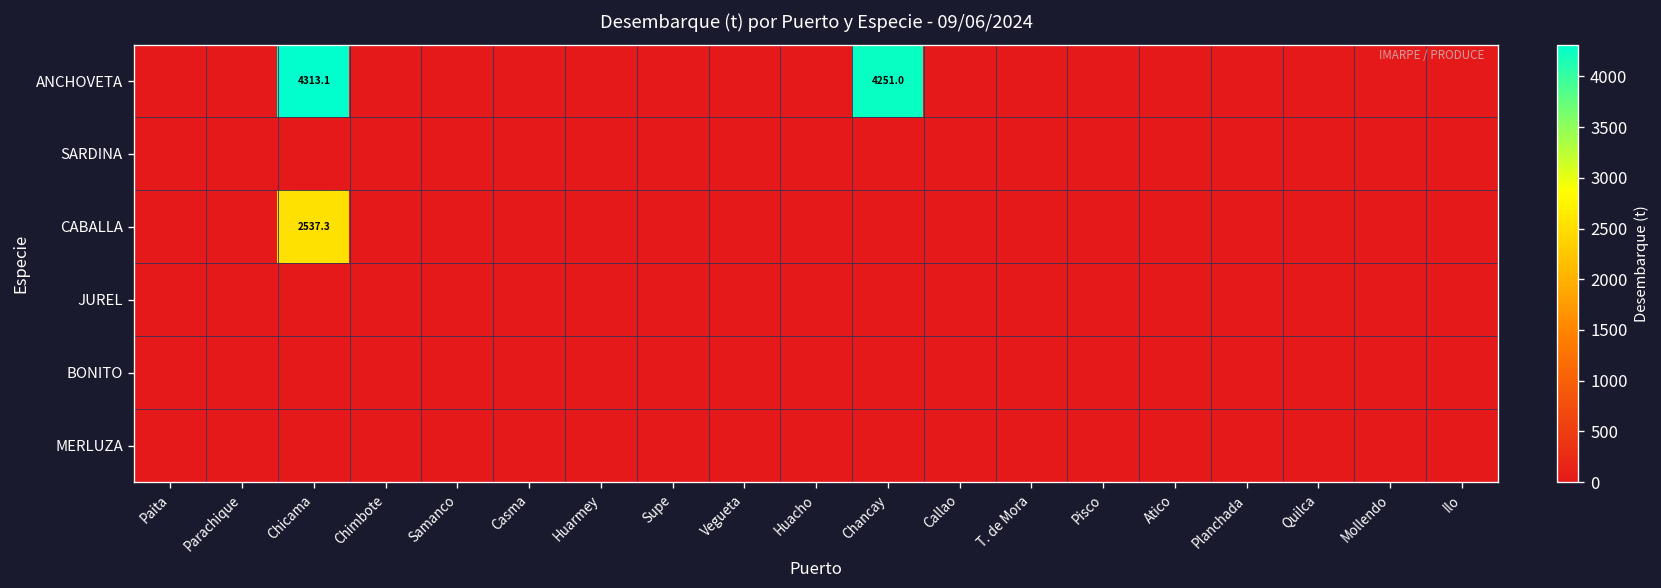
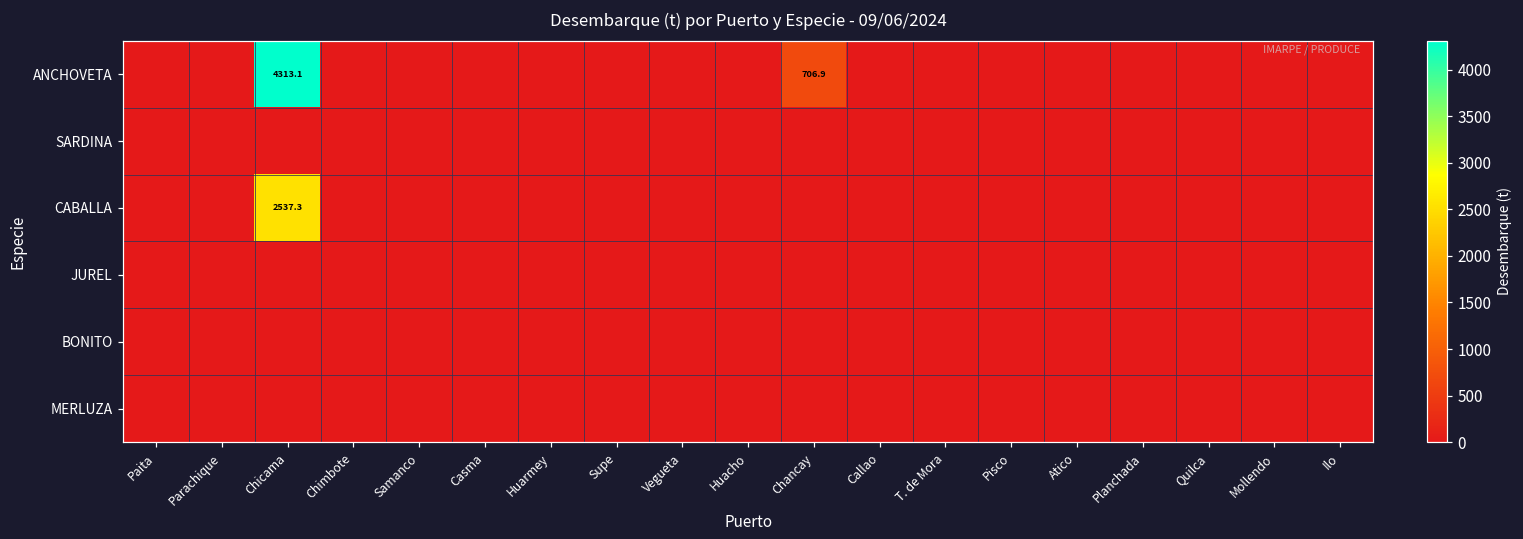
ANCHOVETA, Chancay: 4251.0 -> 706.9
